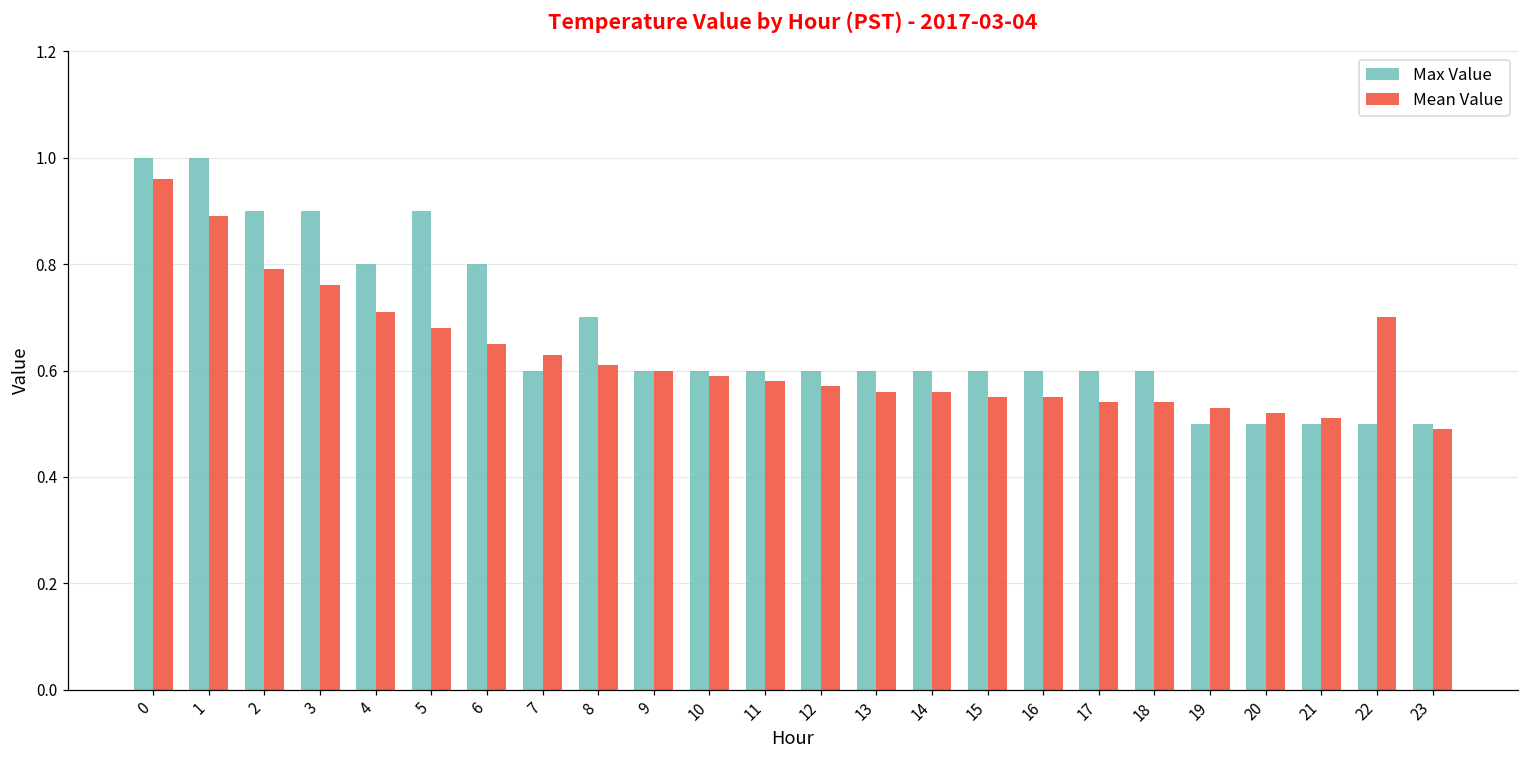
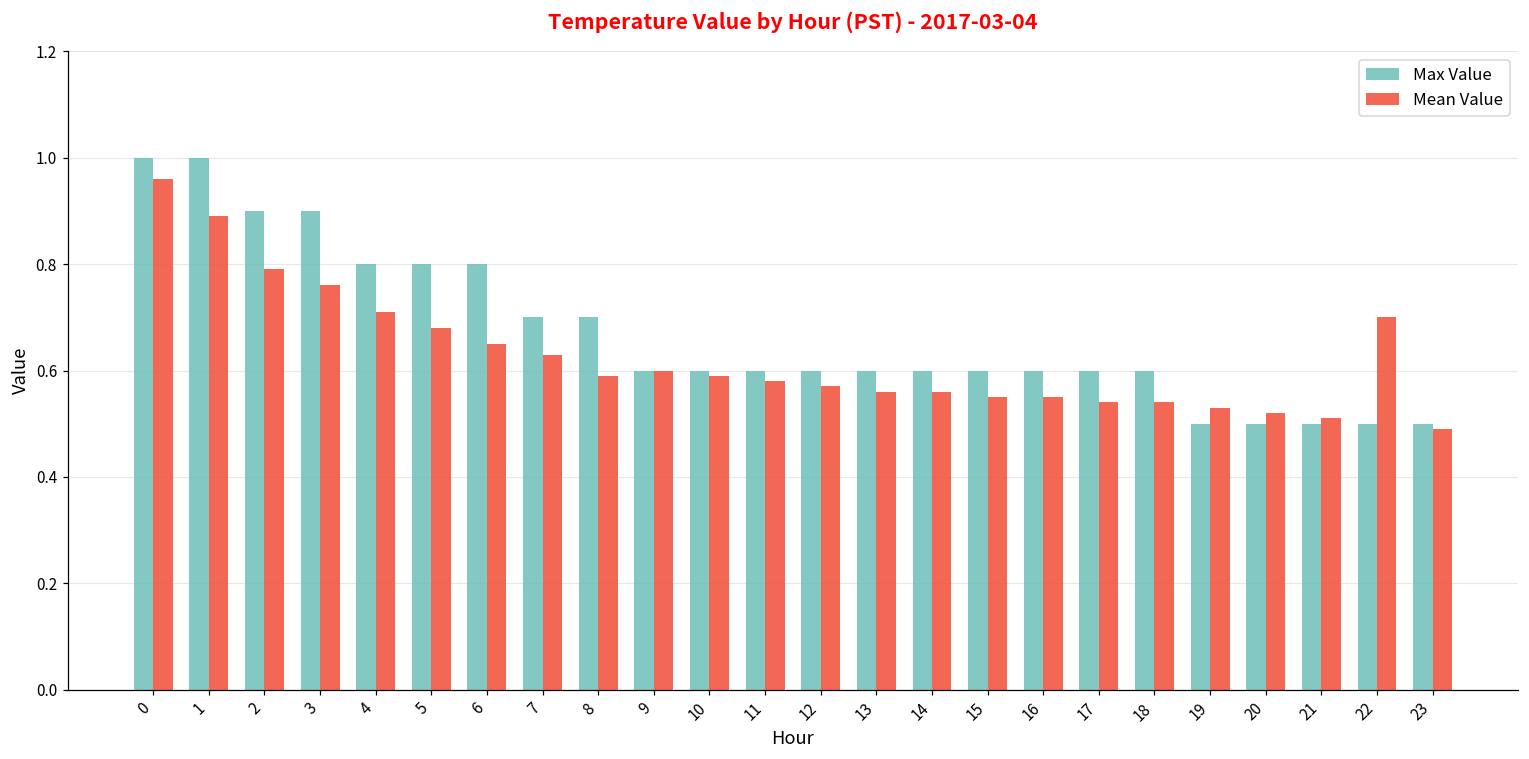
Max Value, 5: 0.9 -> 0.8
Max Value, 7: 0.6 -> 0.7
Mean Value, 8: 0.61 -> 0.59
